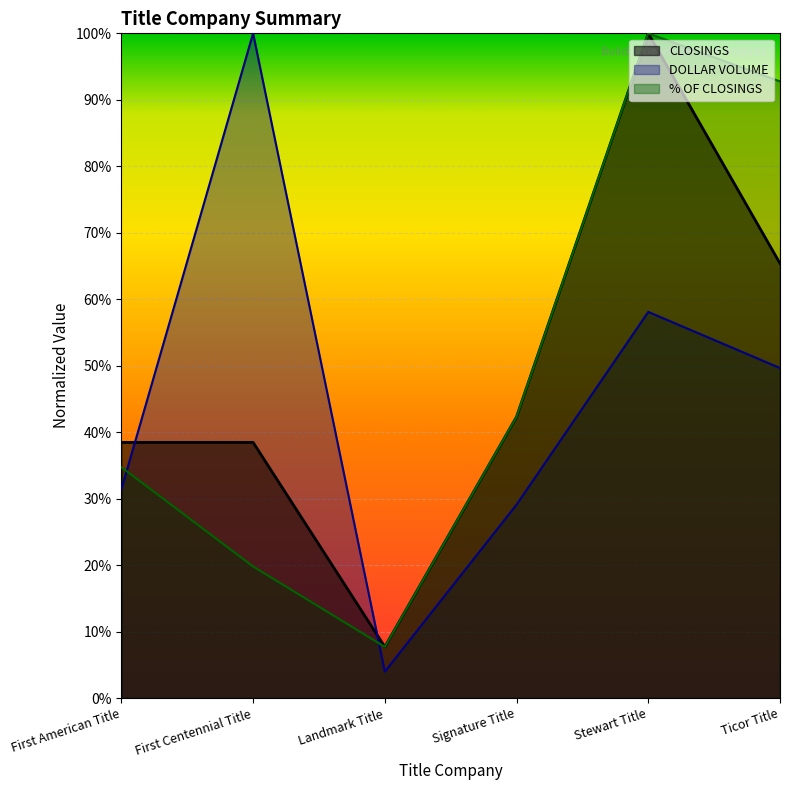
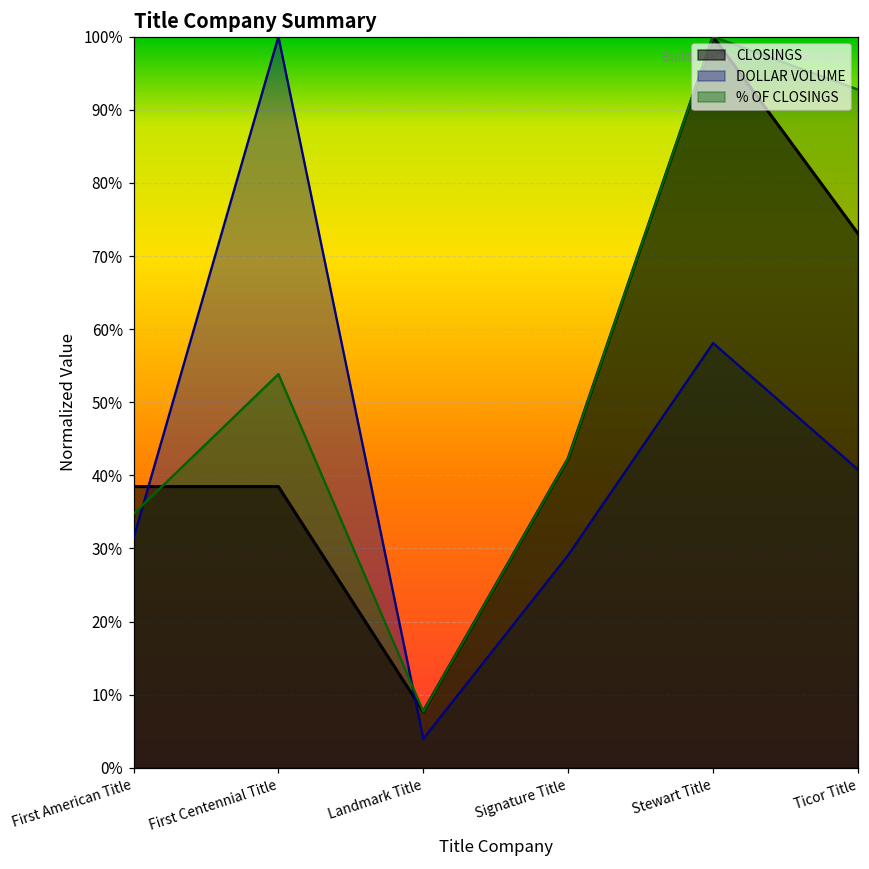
% OF CLOSINGS, First Centennial Title: 20% -> 54%
CLOSINGS, Ticor Title: 65% -> 73%
DOLLAR VOLUME, Ticor Title: 50% -> 41%
